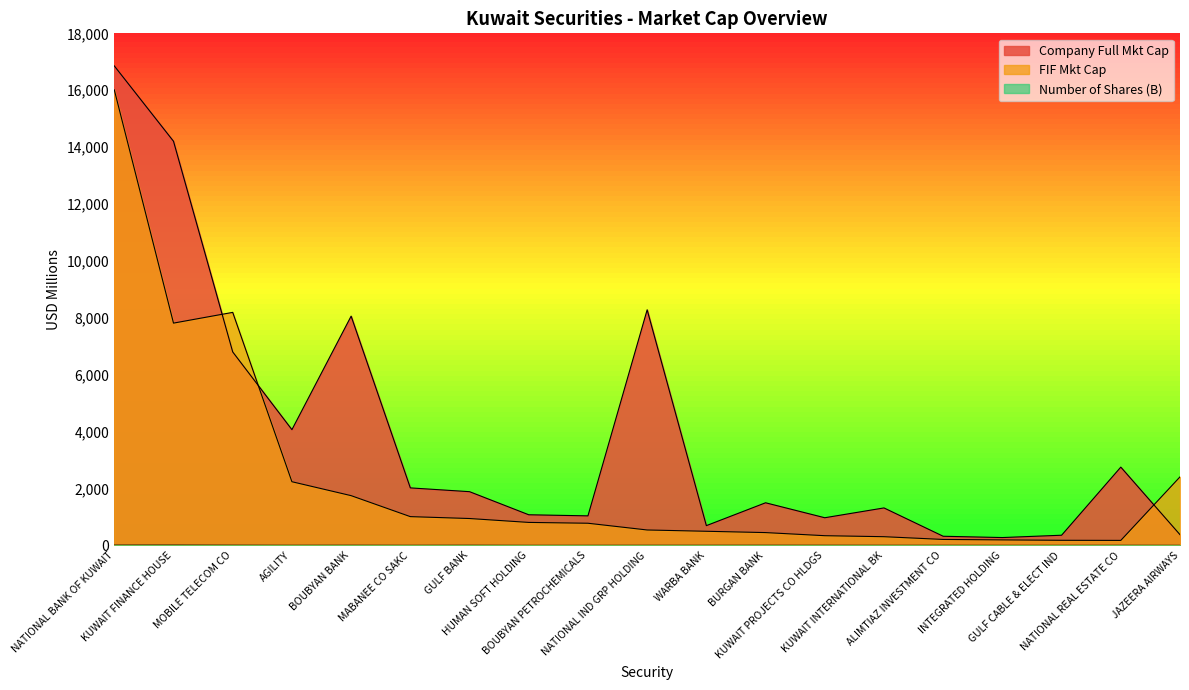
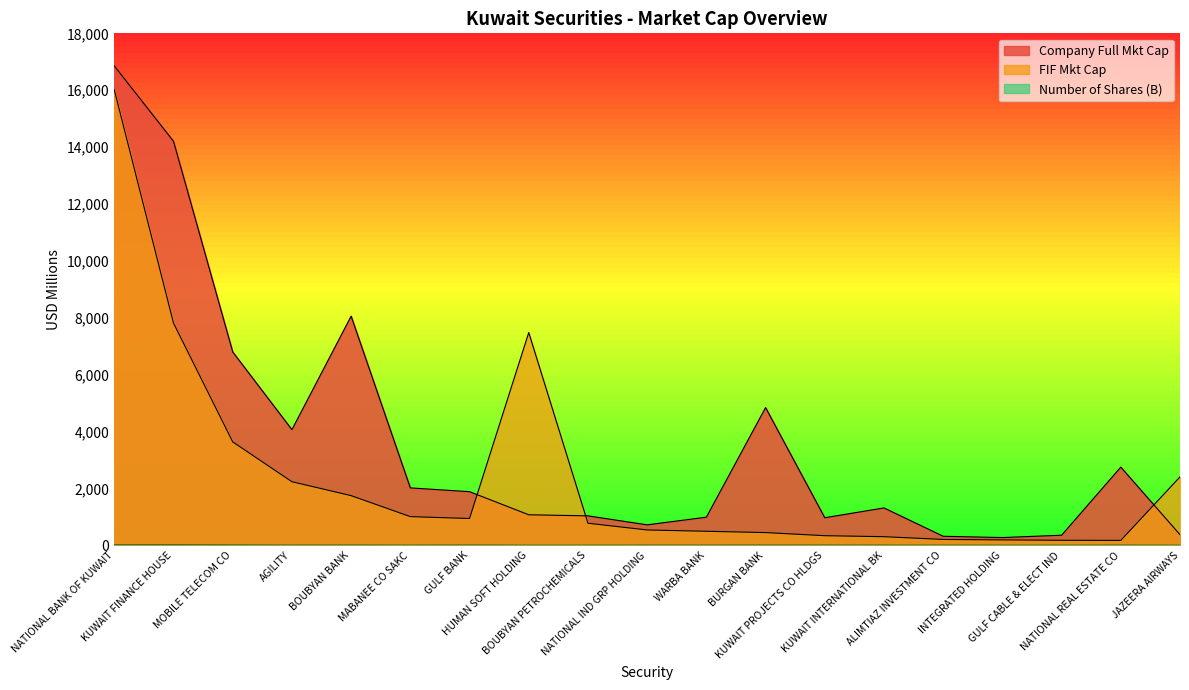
FIF Mkt Cap, MOBILE TELECOM CO: 8,200 -> 3,600
FIF Mkt Cap, HUMAN SOFT HOLDING: 800 -> 7,500
Company Full Mkt Cap, NATIONAL IND GRP HOLDING: 8,300 -> 700
Company Full Mkt Cap, WARBA BANK: 700 -> 1,000
Company Full Mkt Cap, BURGAN BANK: 1,500 -> 4,800
